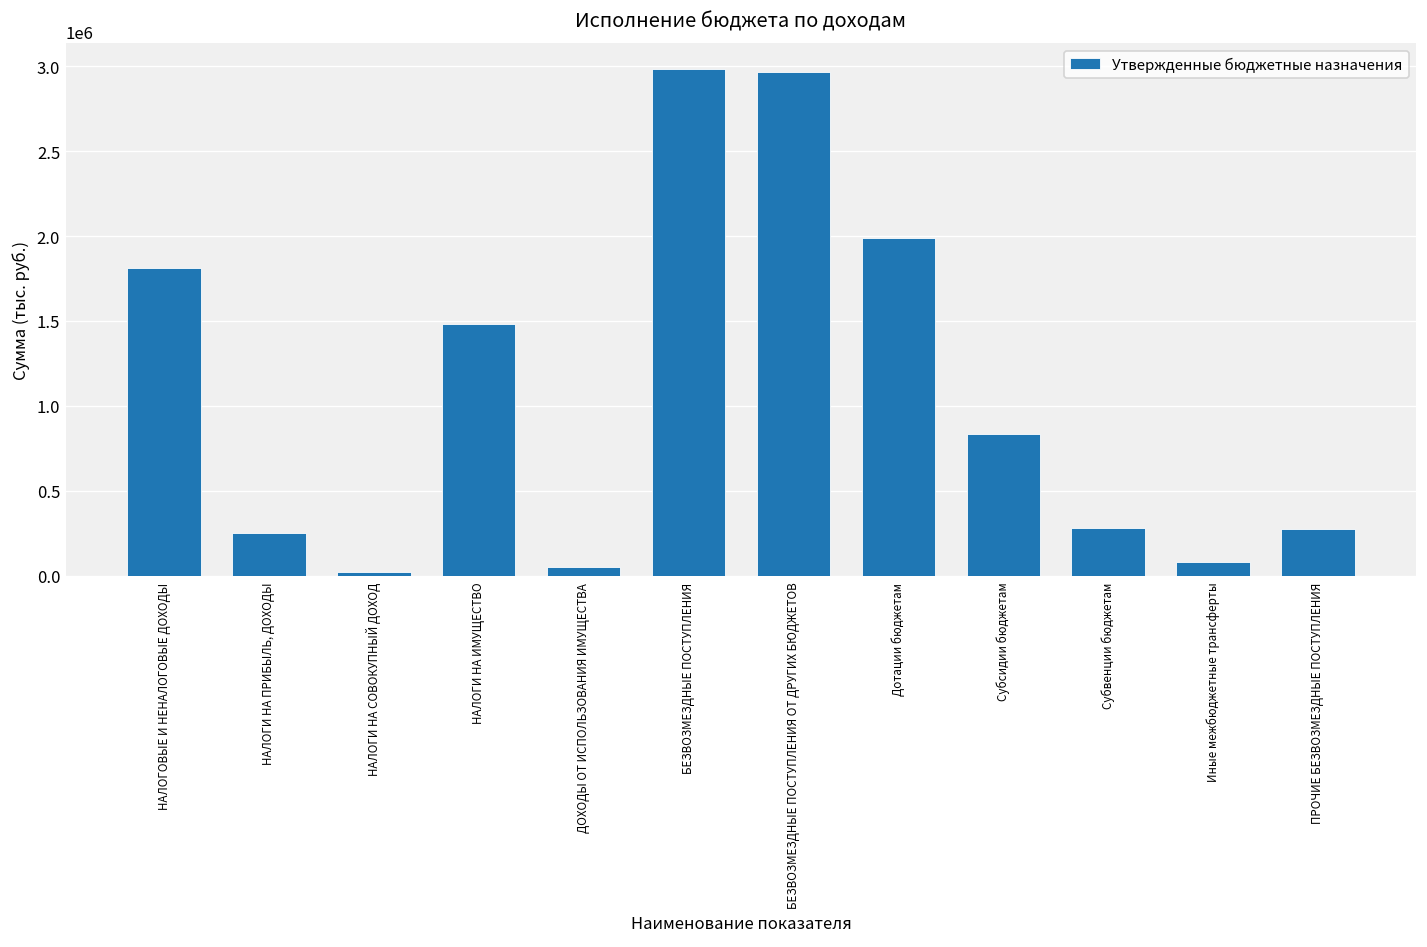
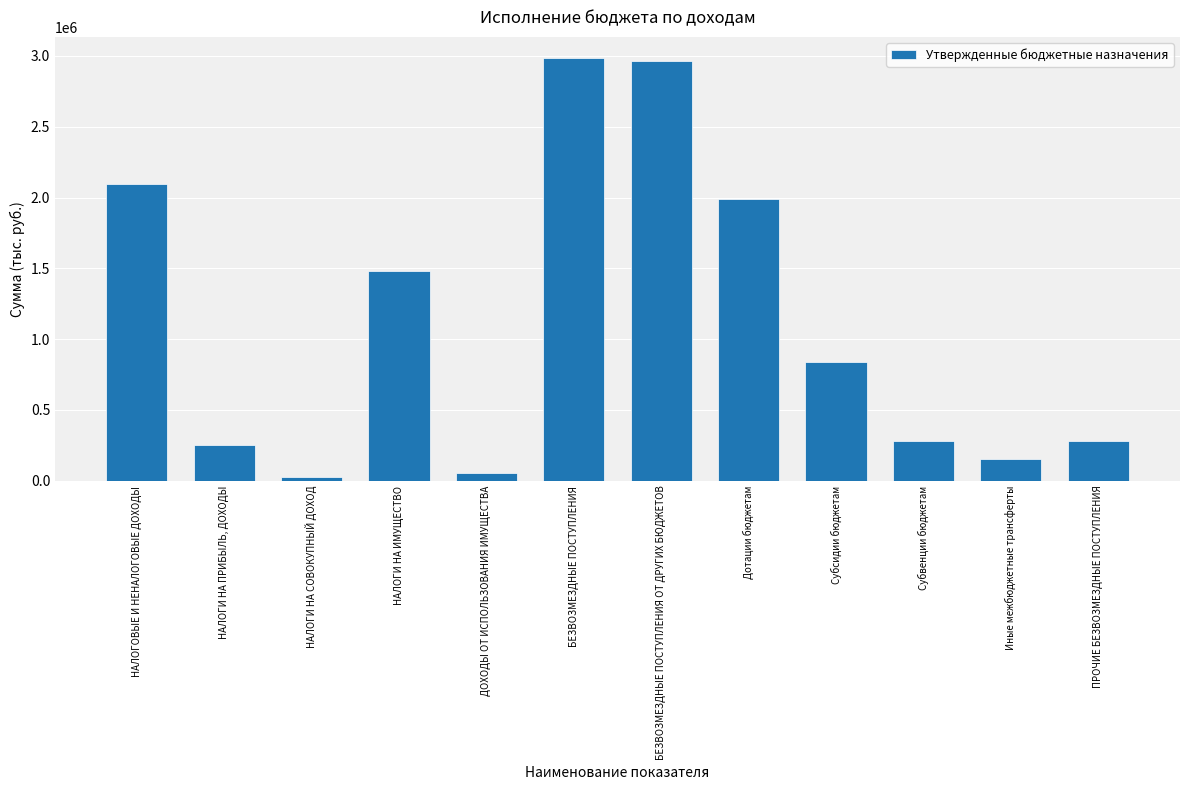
НАЛОГОВЫЕ И НЕНАЛОГОВЫЕ ДОХОДЫ: 1810000 -> 2100000
Иные межбюджетные трансферты: 80000 -> 150000
